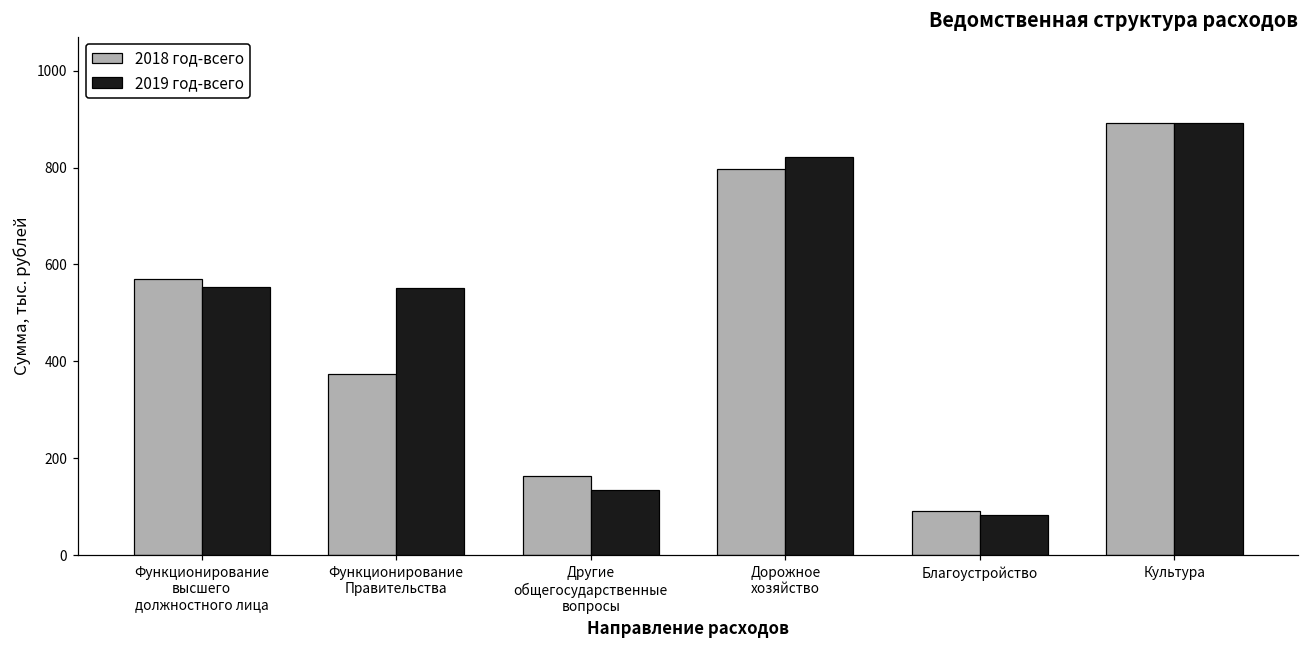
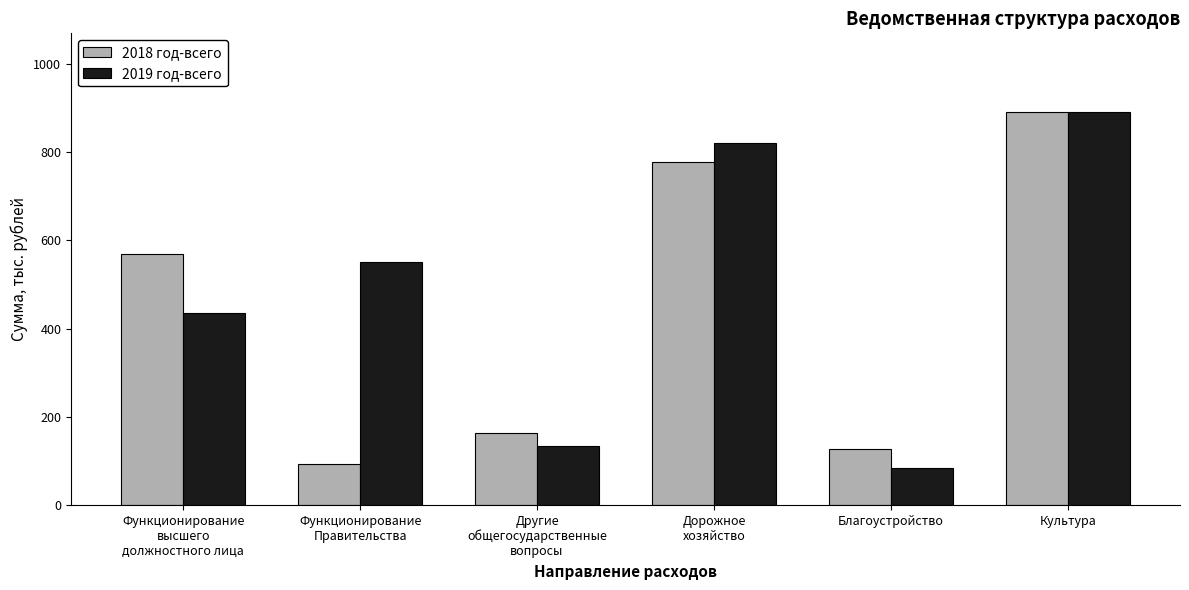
2019 год-всего, Функционирование высшего должностного лица: 550 -> 440
2018 год-всего, Функционирование Правительства: 370 -> 90
2018 год-всего, Дорожное хозяйство: 800 -> 780
2018 год-всего, Благоустройство: 90 -> 130
